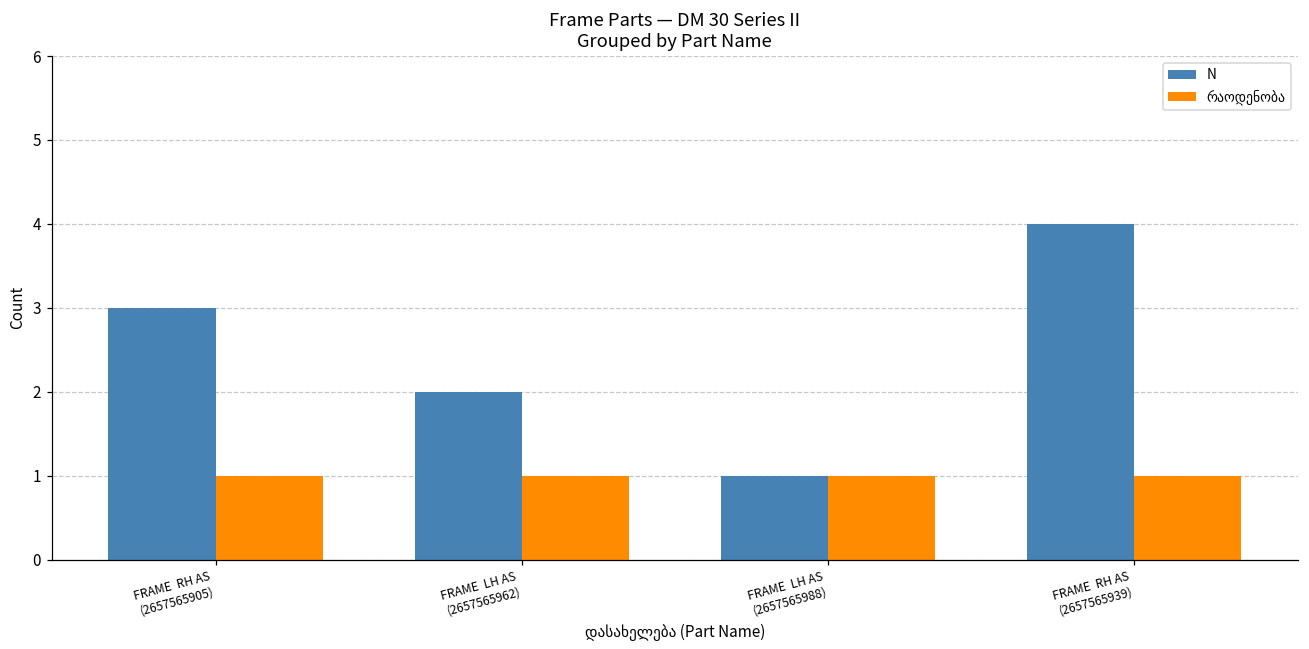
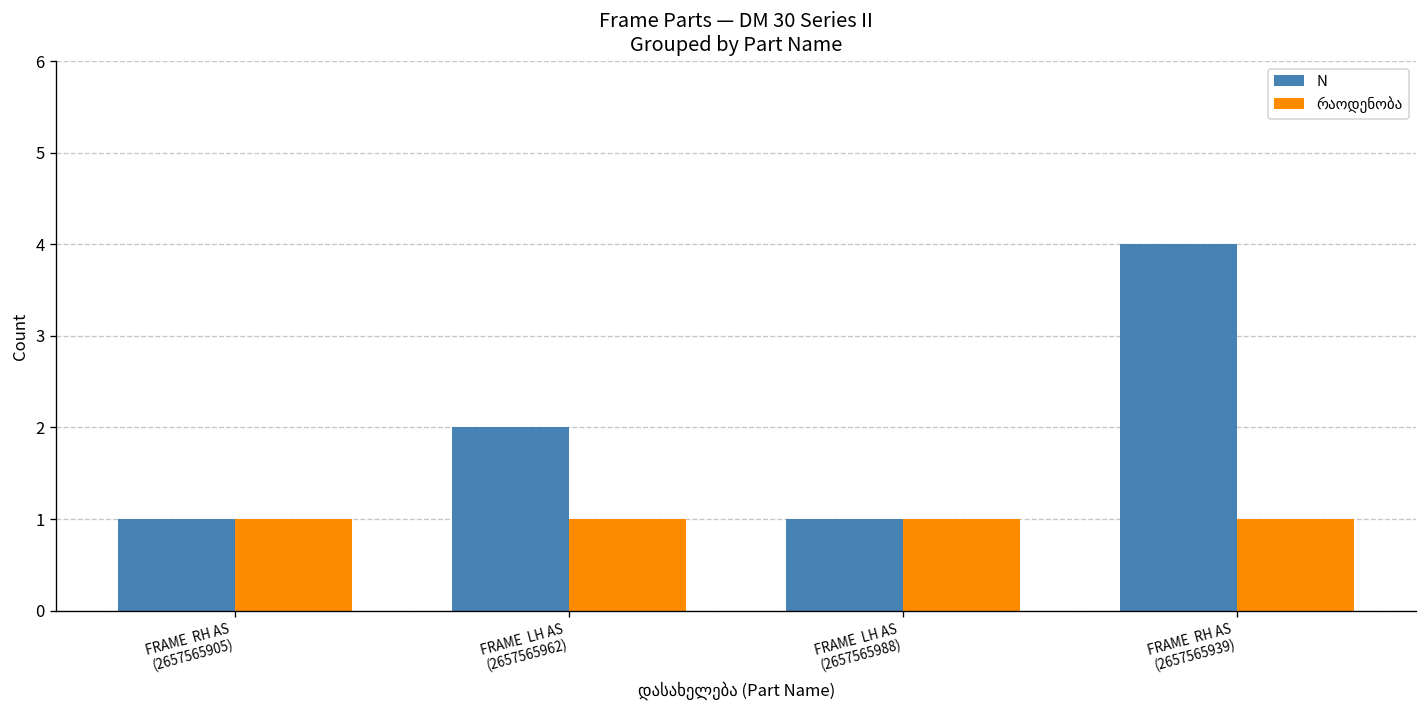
N, FRAME RH AS (2657565905): 3 -> 1
